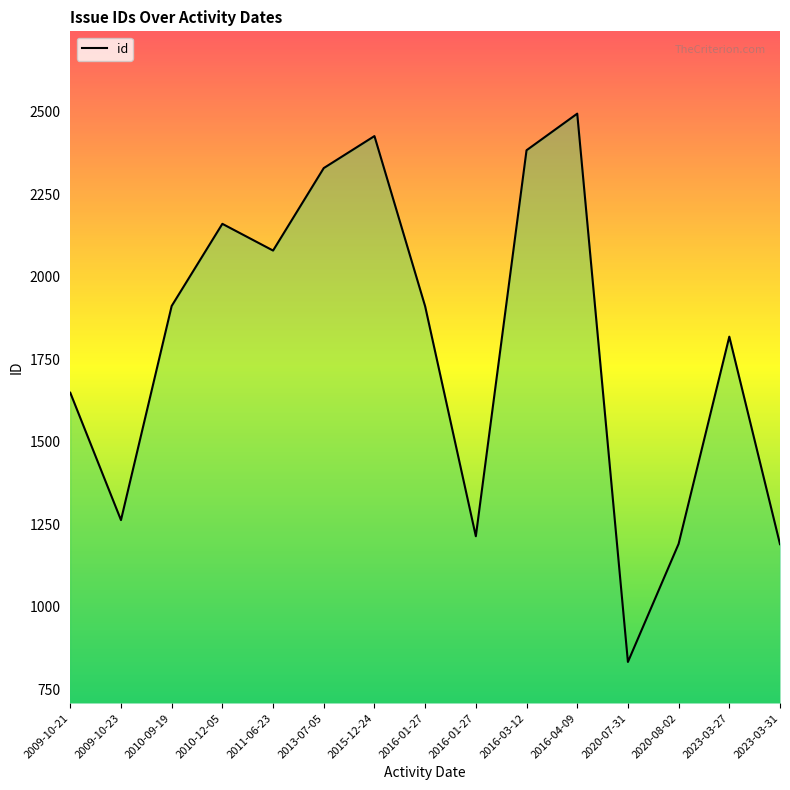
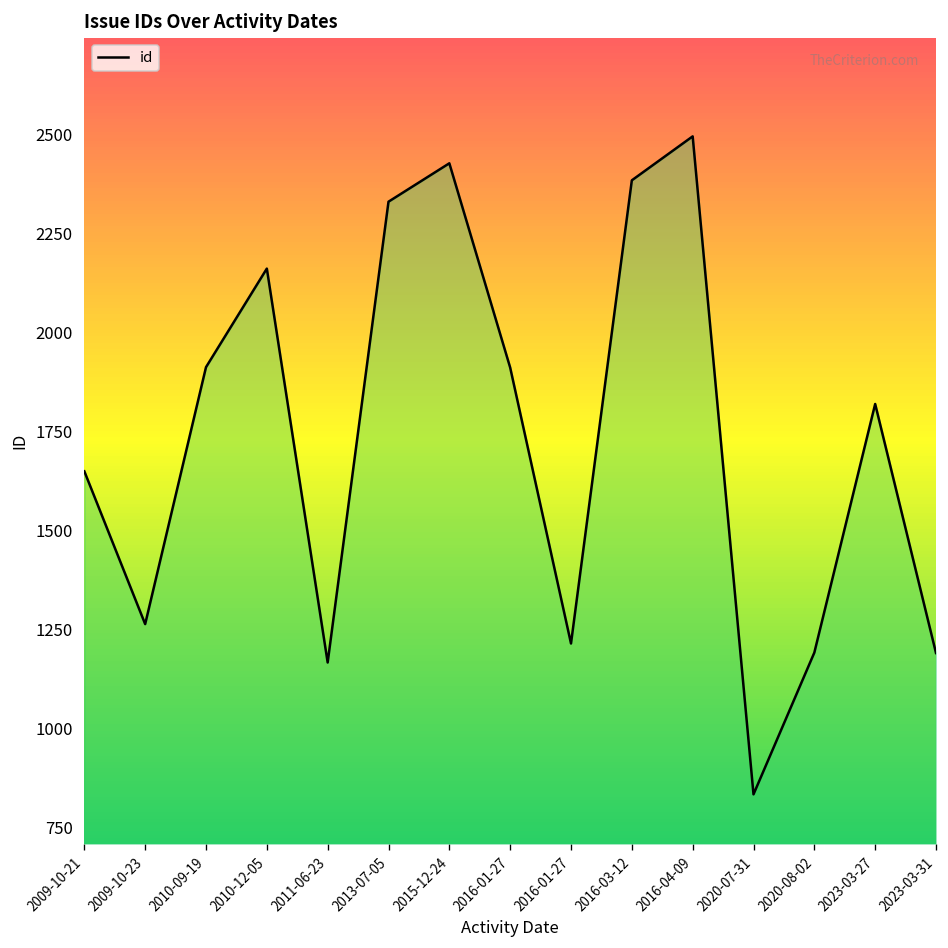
2011-06-23: 2080 -> 1170
